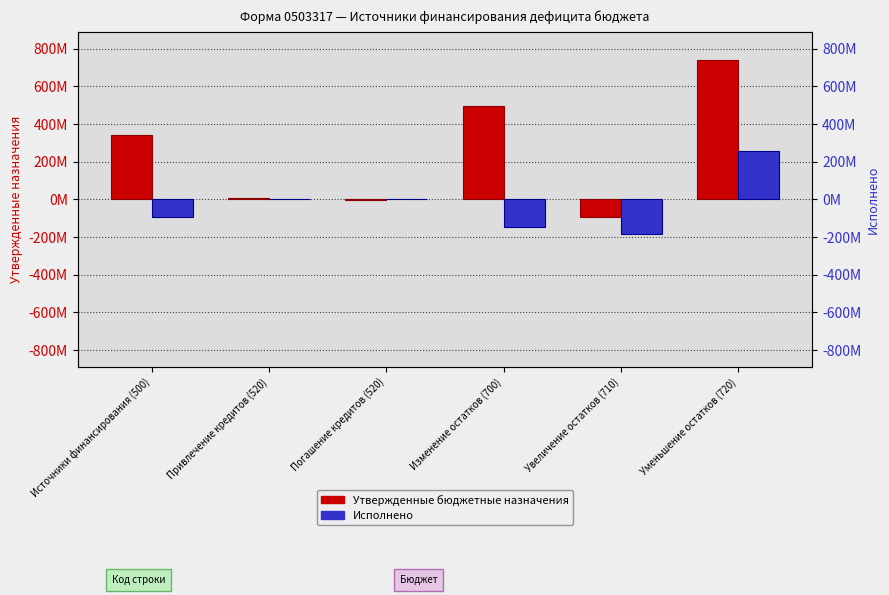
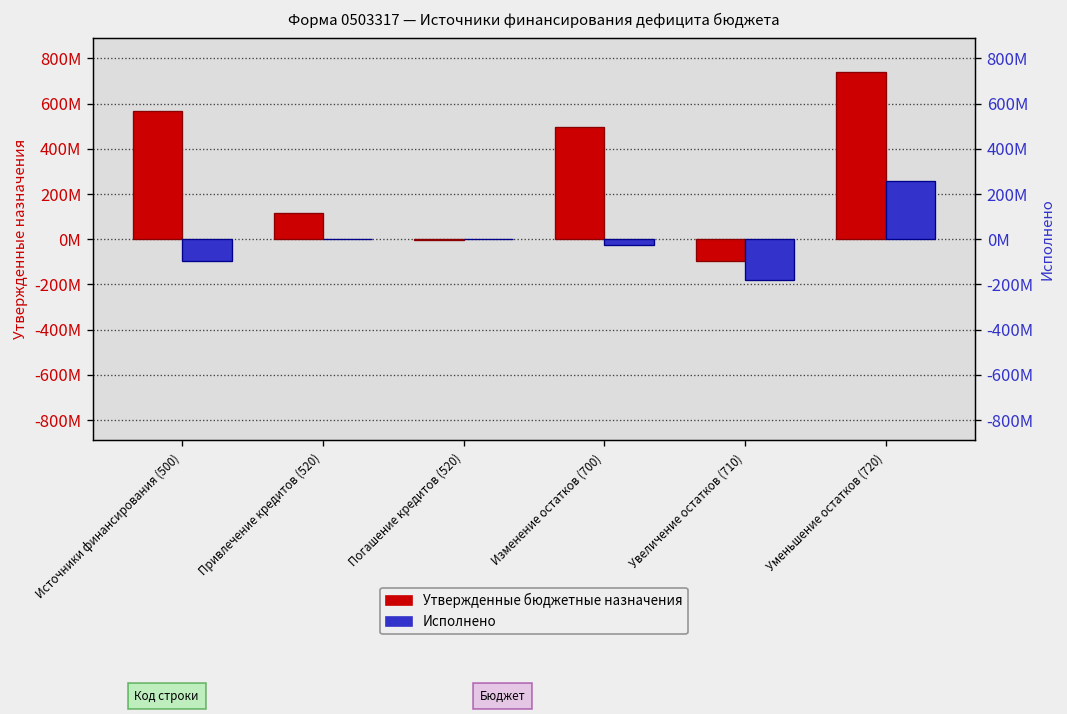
Утвержденные бюджетные назначения, Источники финансирования (500): 340000000 -> 570000000
Утвержденные бюджетные назначения, Привлечение кредитов (520): 10000000 -> 120000000
Исполнено, Изменение остатков (700): -150000000 -> -30000000
